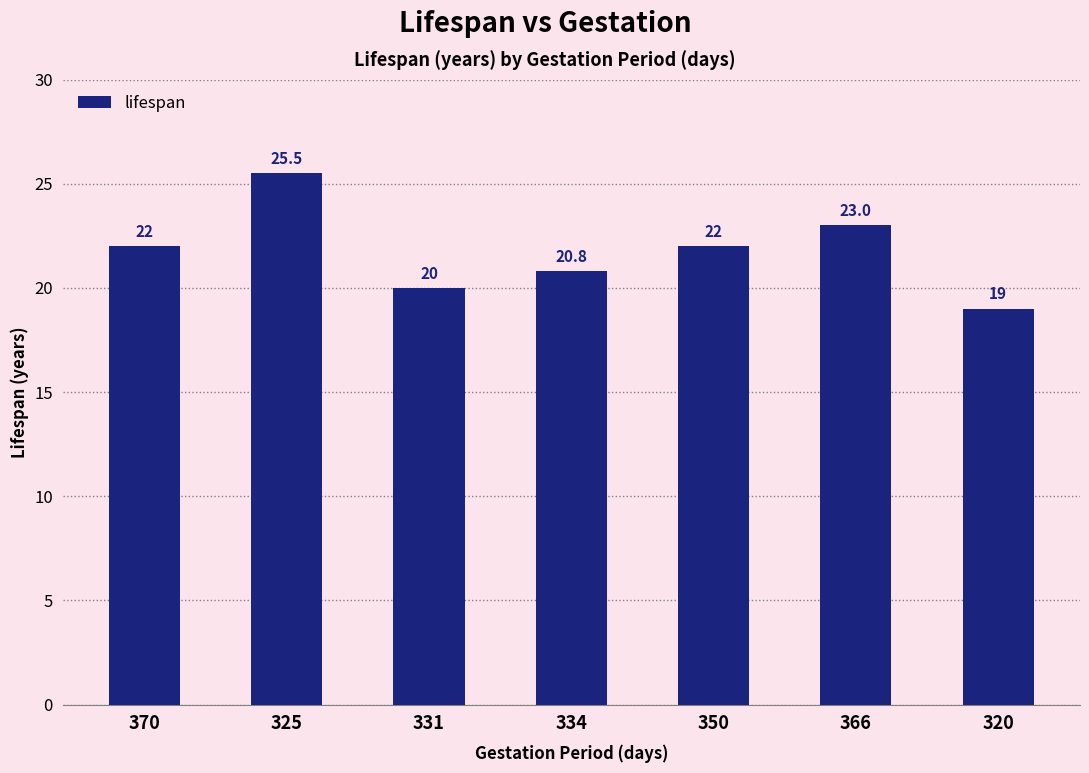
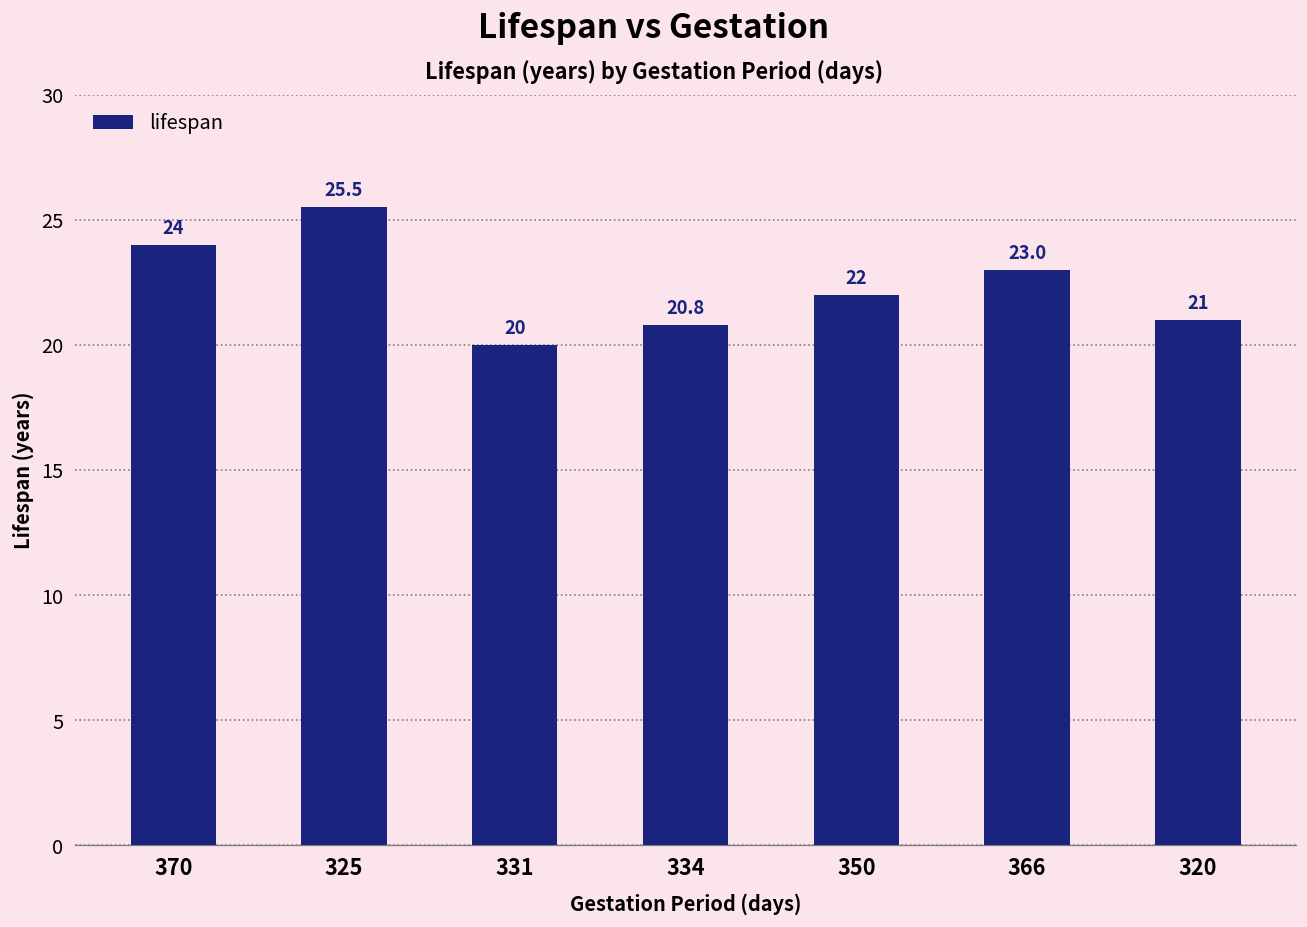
370: 22 -> 24
320: 19 -> 21
